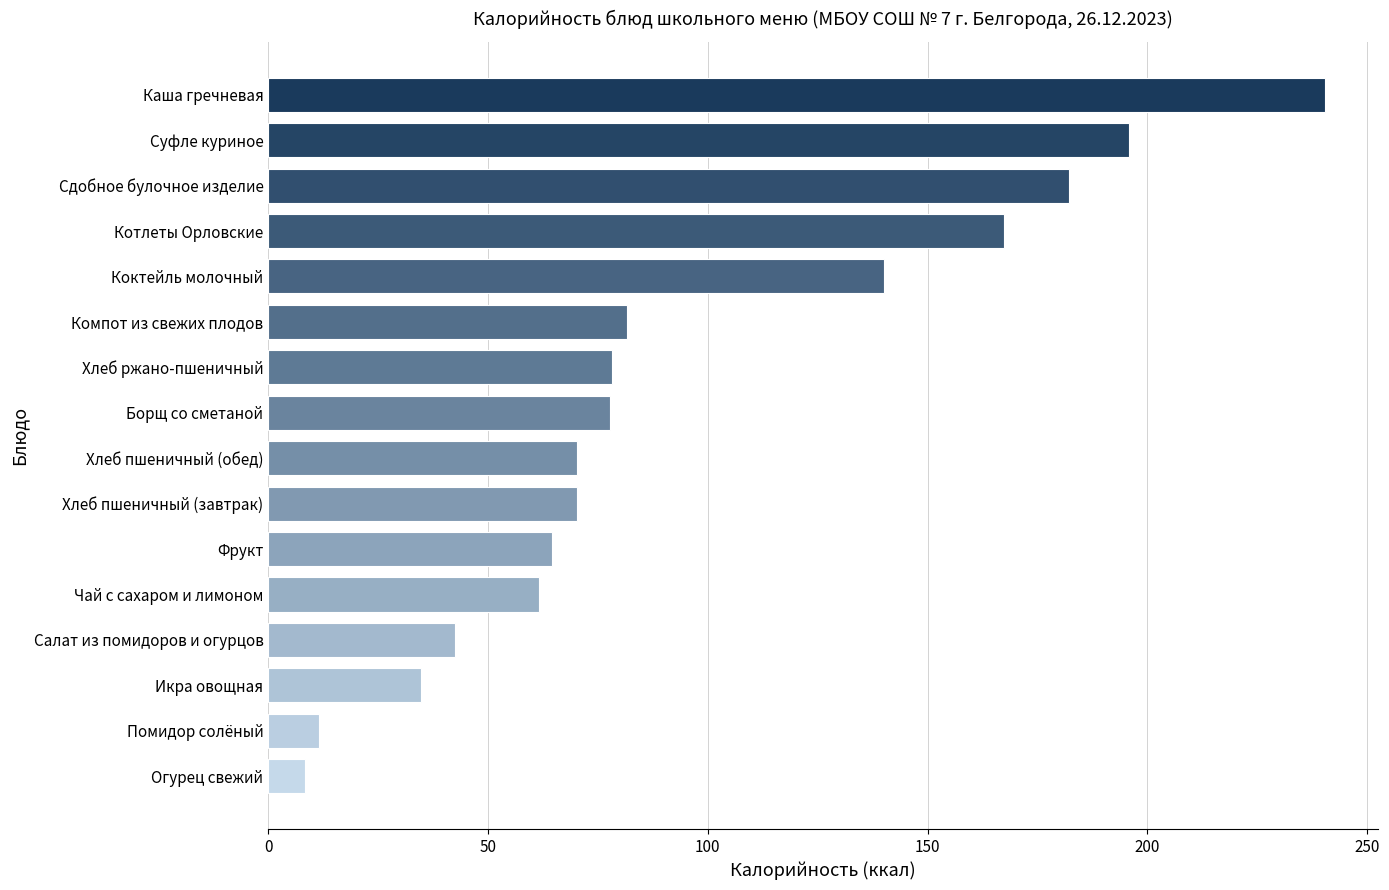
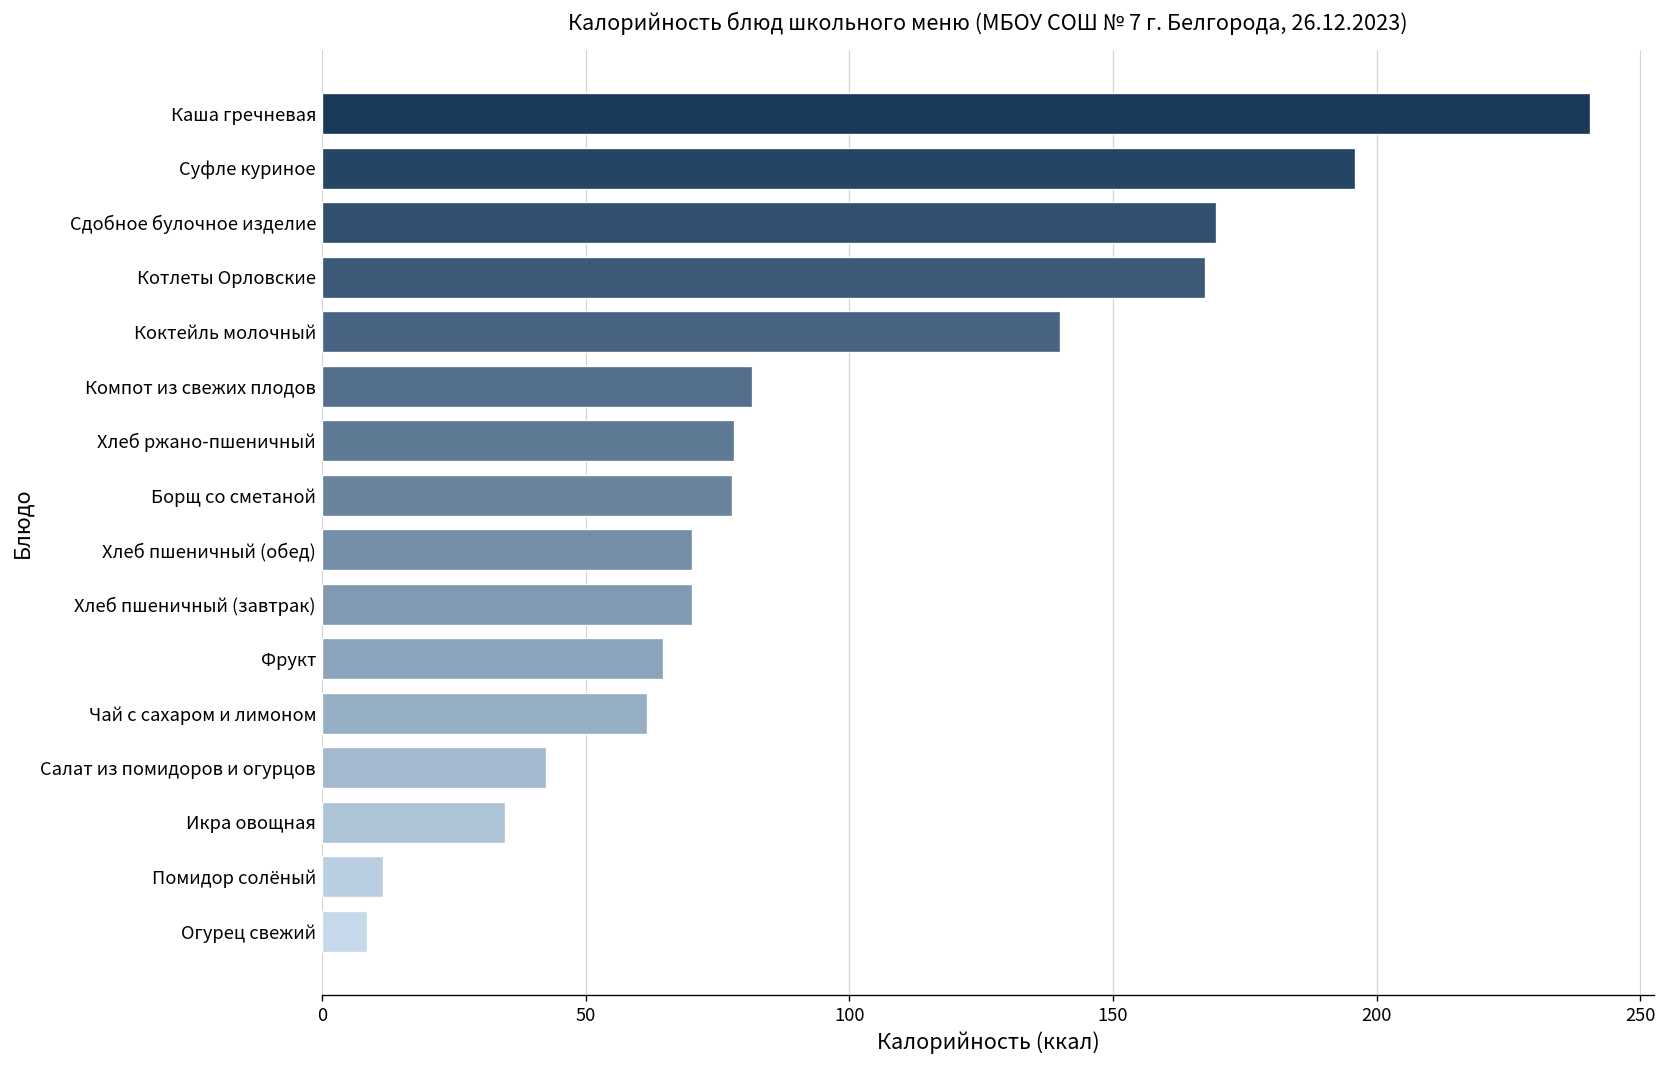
Сдобное булочное изделие: 182 -> 170
